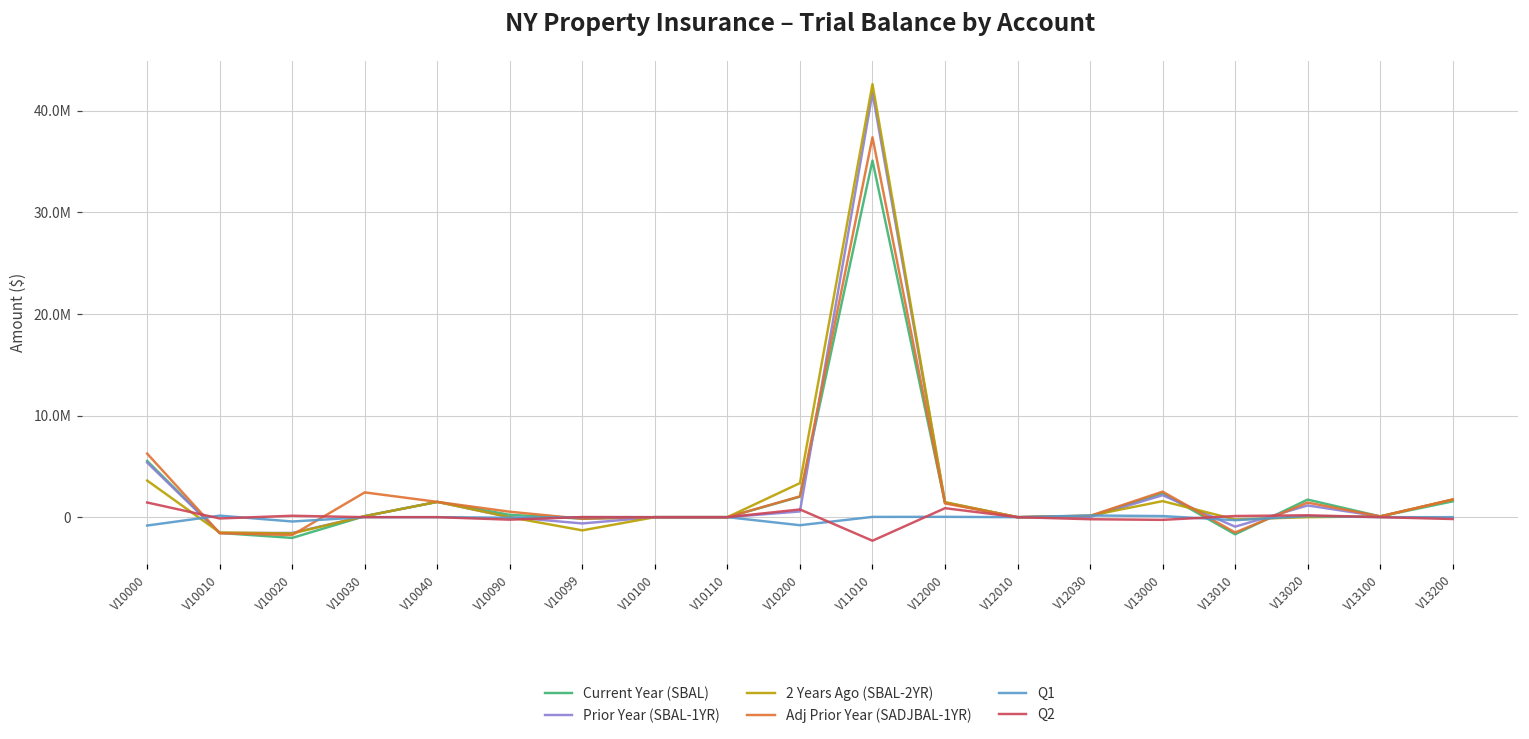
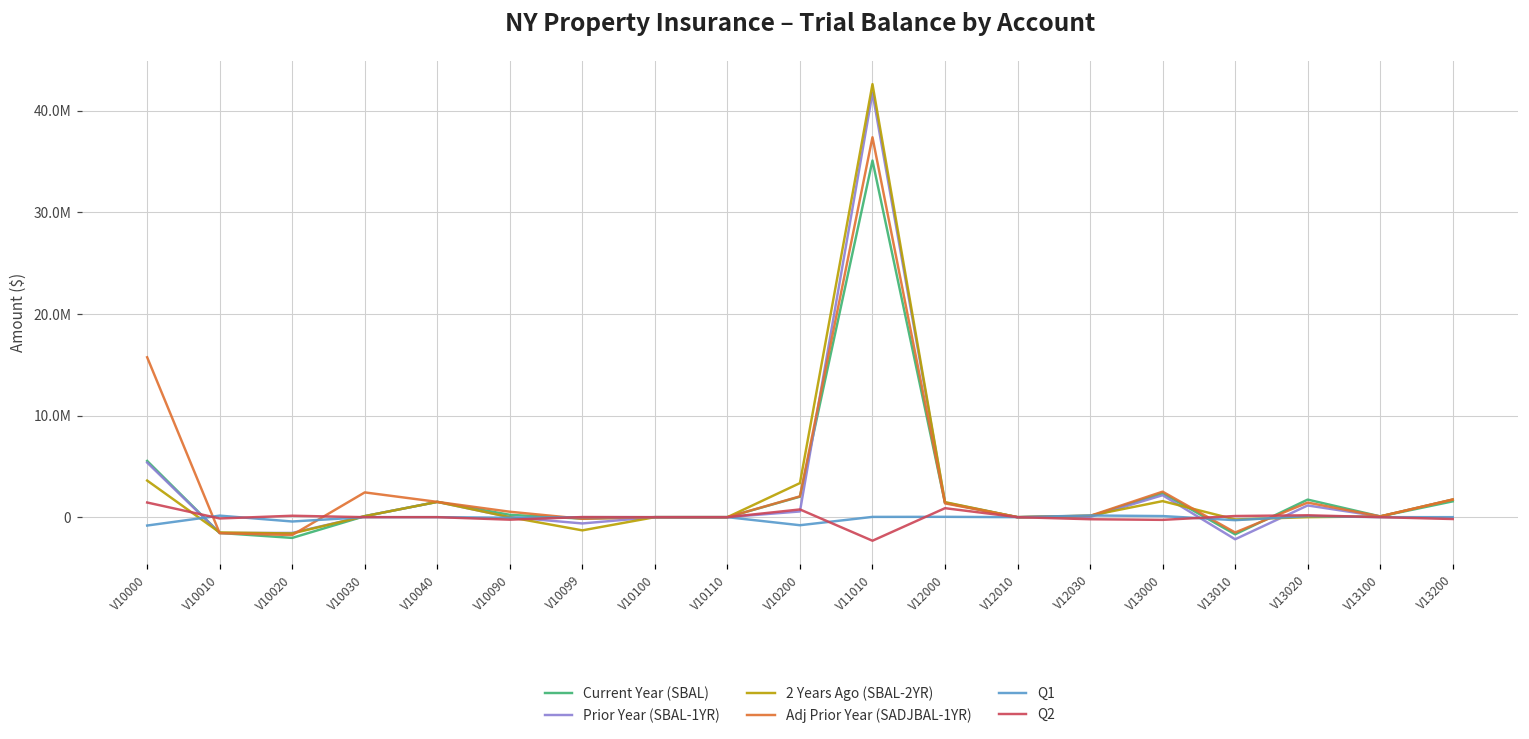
Adj Prior Year (SADJBAL-1YR), V10000: 6000000 -> 16000000
Prior Year (SBAL-1YR), V13010: -1000000 -> -2000000
